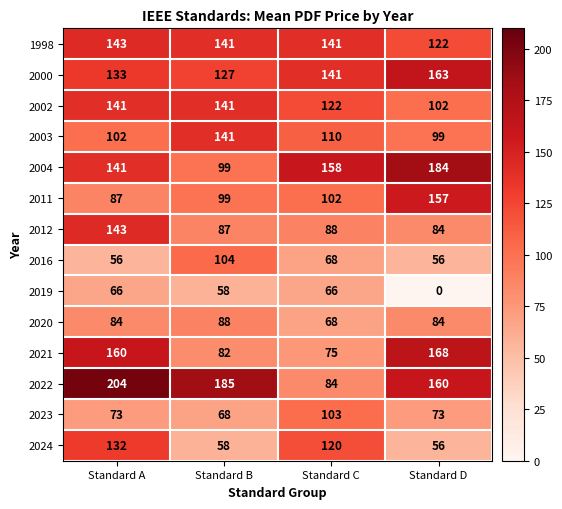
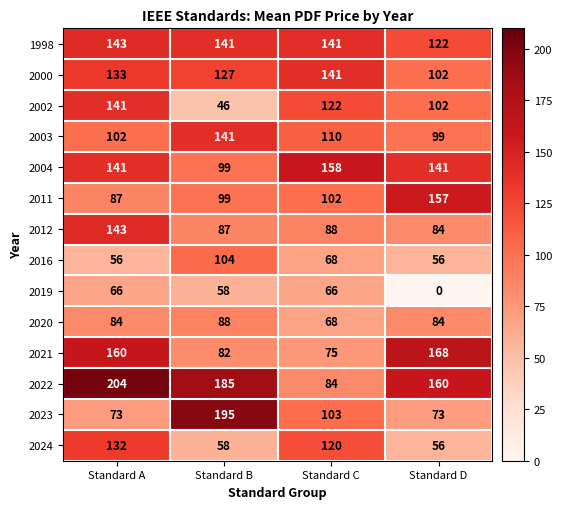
2000, Standard D: 163 -> 102
2002, Standard B: 141 -> 46
2004, Standard D: 184 -> 141
2023, Standard B: 68 -> 195
